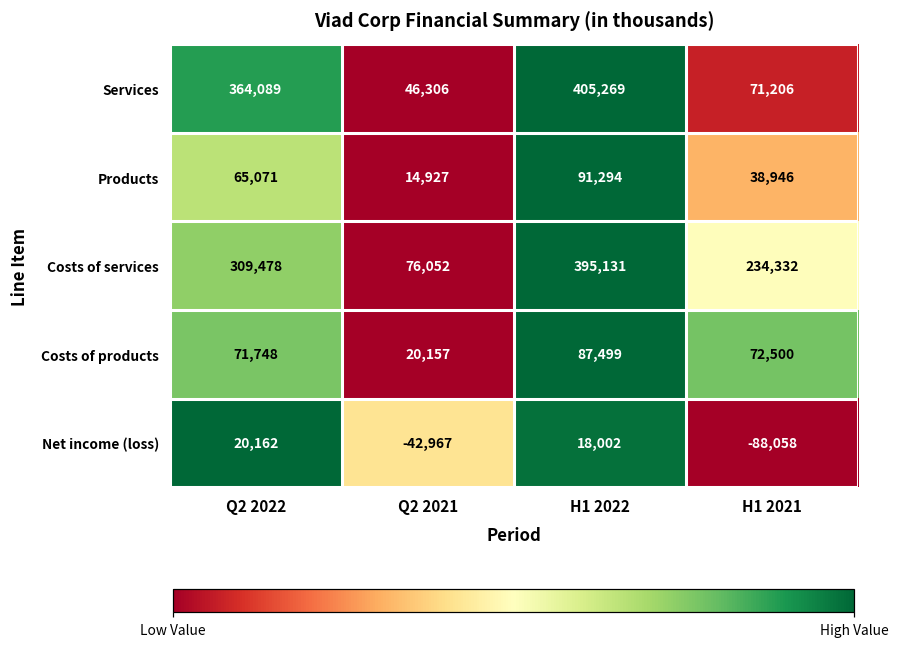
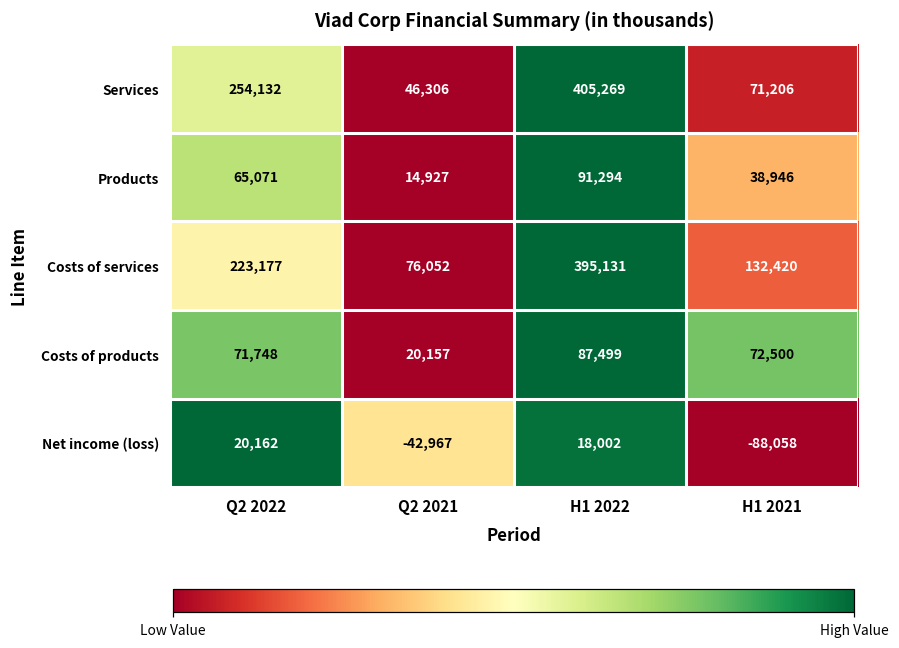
Services, Q2 2022: 364,089 -> 254,132
Costs of services, Q2 2022: 309,478 -> 223,177
Costs of services, H1 2021: 234,332 -> 132,420
